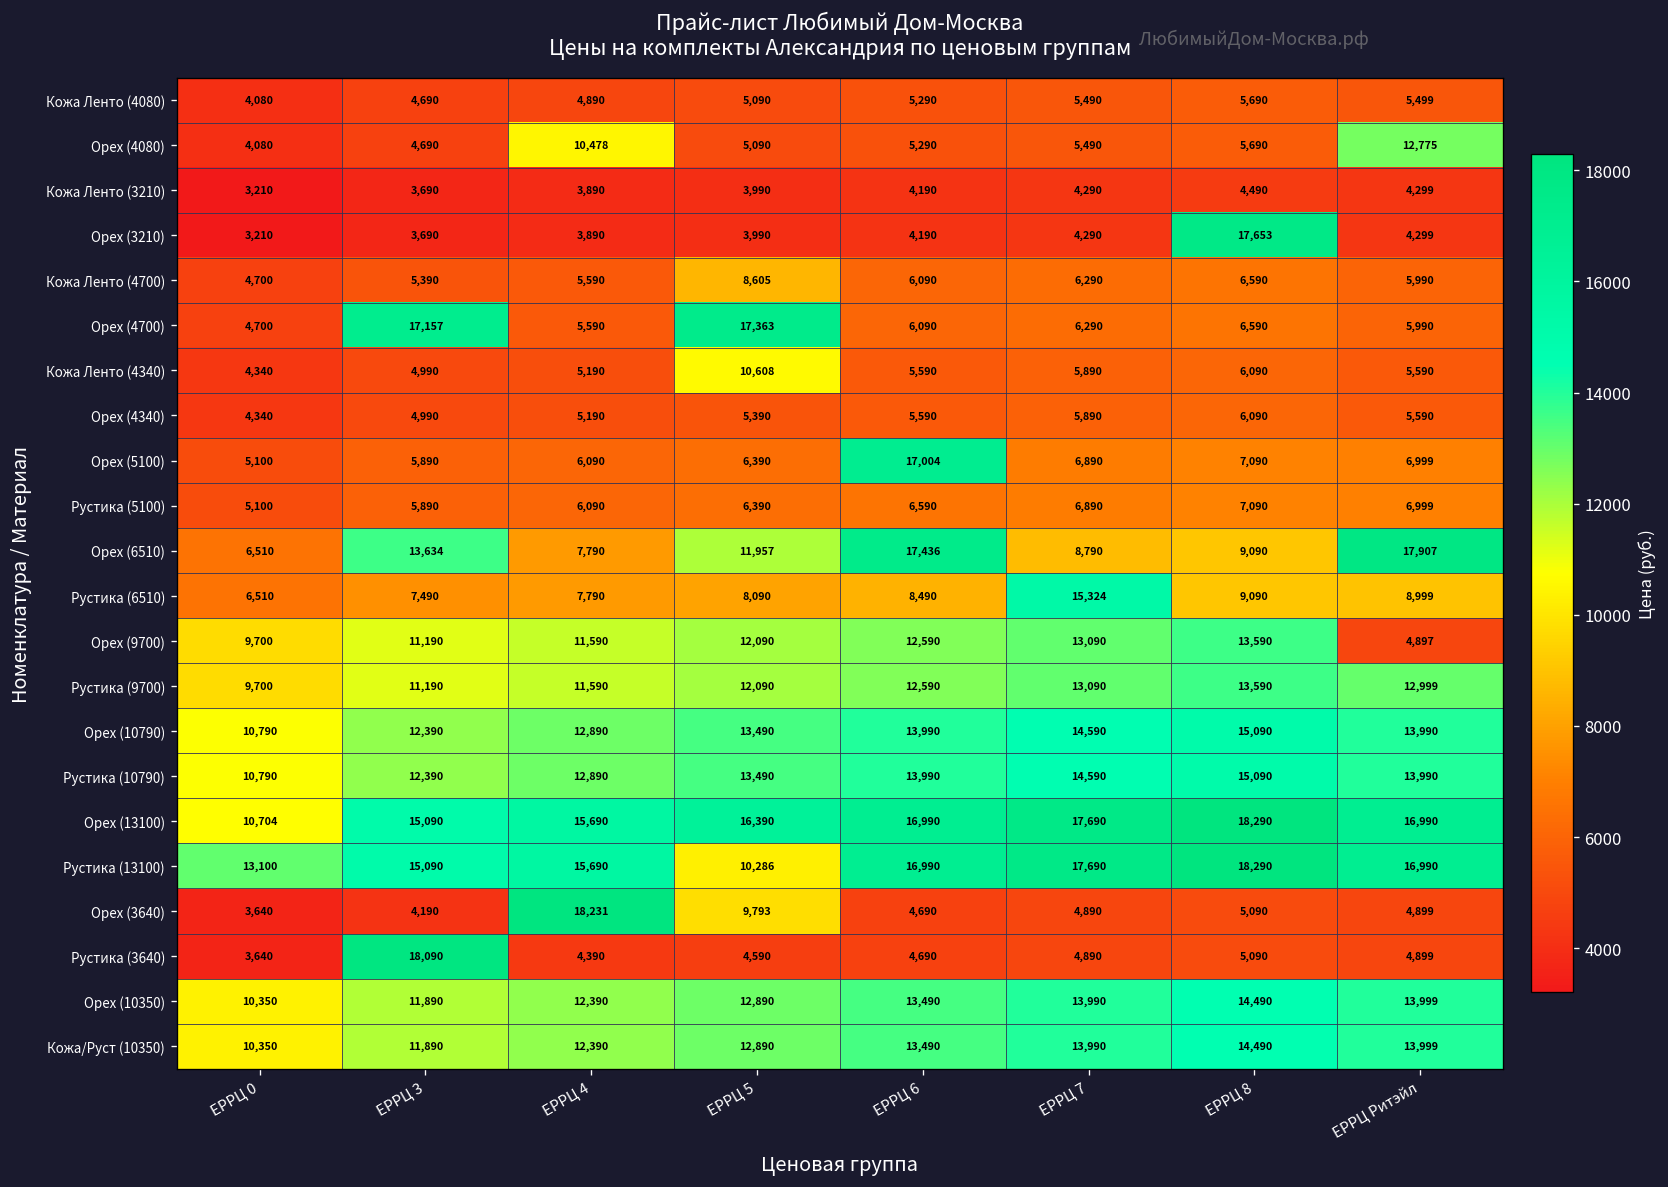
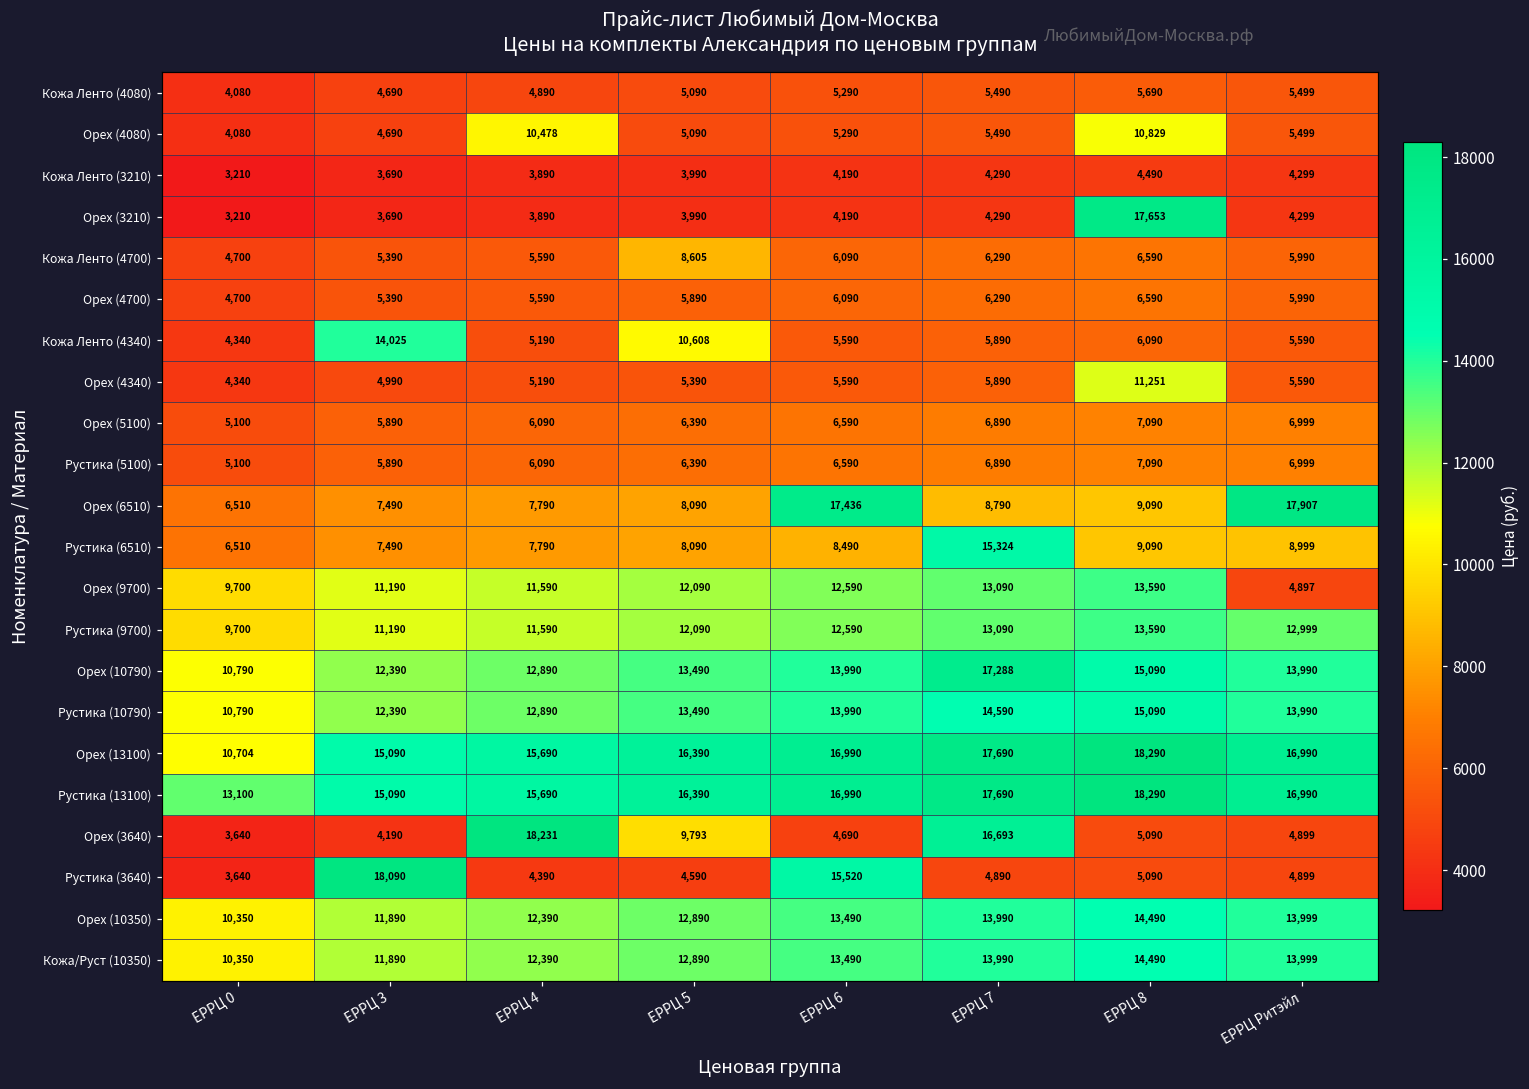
Орех (4080), ЕРРЦ 8: 5,690 -> 10,829
Орех (4080), ЕРРЦ Ритэйл: 12,775 -> 5,499
Орех (4700), ЕРРЦ 3: 17,157 -> 5,390
Орех (4700), ЕРРЦ 5: 17,363 -> 5,890
Кожа Ленто (4340), ЕРРЦ 3: 4,990 -> 14,025
Орех (4340), ЕРРЦ 8: 6,090 -> 11,251
Орех (5100), ЕРРЦ 6: 17,004 -> 6,590
Орех (6510), ЕРРЦ 3: 13,634 -> 7,490
Орех (6510), ЕРРЦ 5: 11,957 -> 8,090
Орех (10790), ЕРРЦ 7: 14,590 -> 17,288
Рустика (13100), ЕРРЦ 5: 10,286 -> 16,390
Орех (3640), ЕРРЦ 7: 4,890 -> 16,693
Рустика (3640), ЕРРЦ 6: 4,690 -> 15,520
